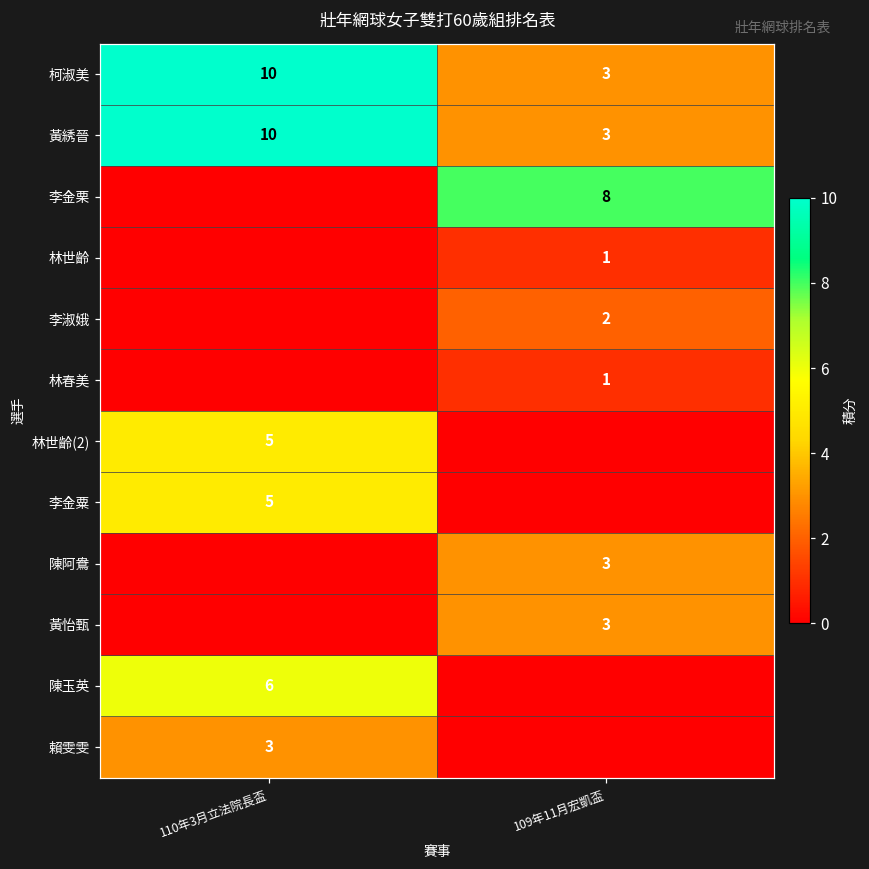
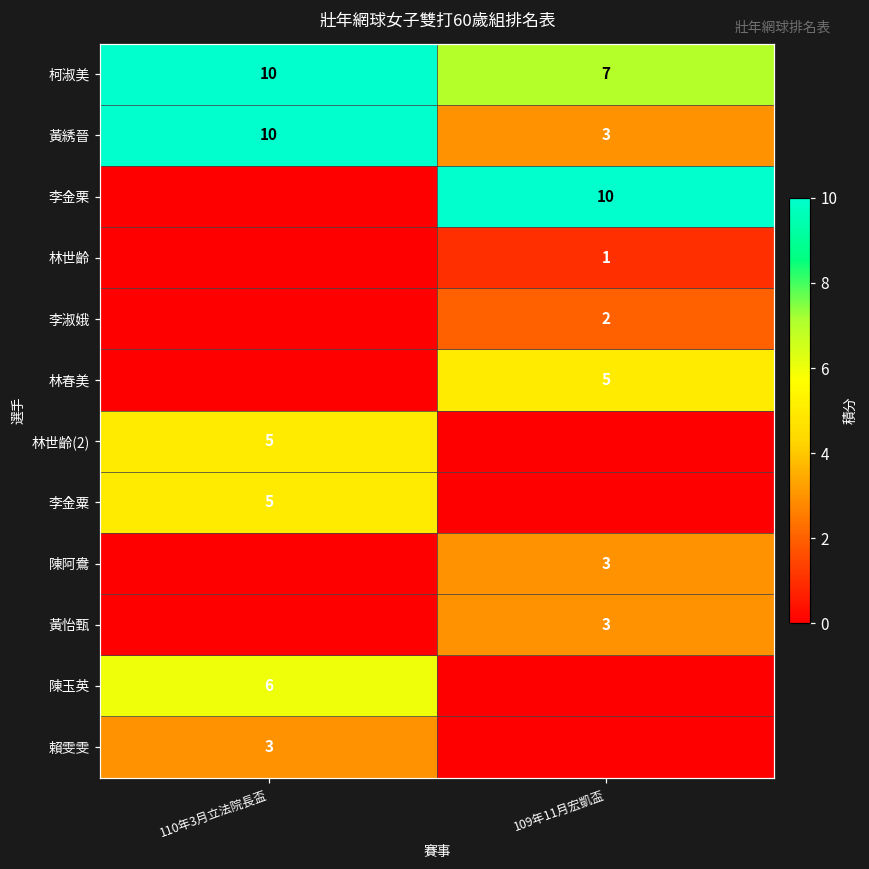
柯淑美, 109年11月宏凱盃: 3 -> 7
李金栗, 109年11月宏凱盃: 8 -> 10
林春美, 109年11月宏凱盃: 1 -> 5
